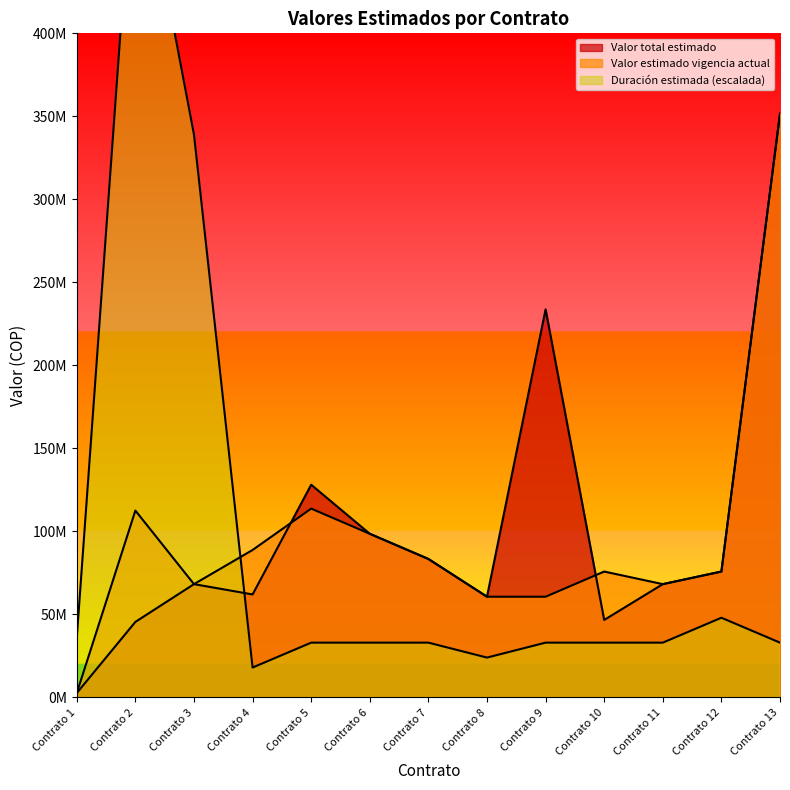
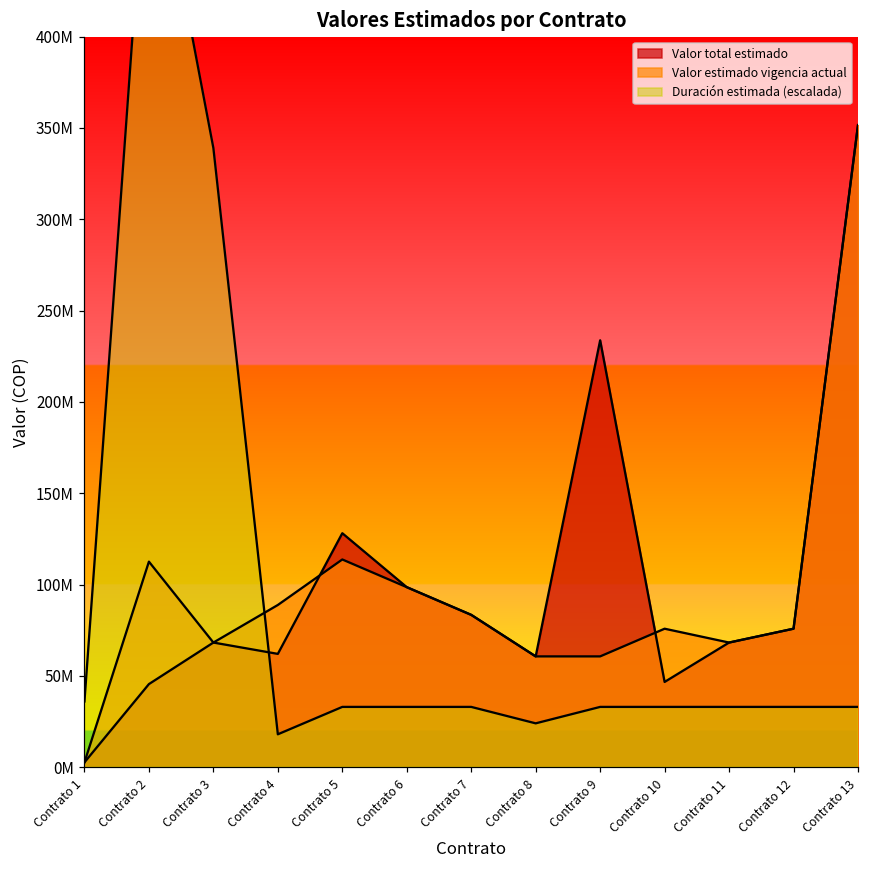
Duración estimada (escalada), Contrato 12: 48000000 -> 33000000
